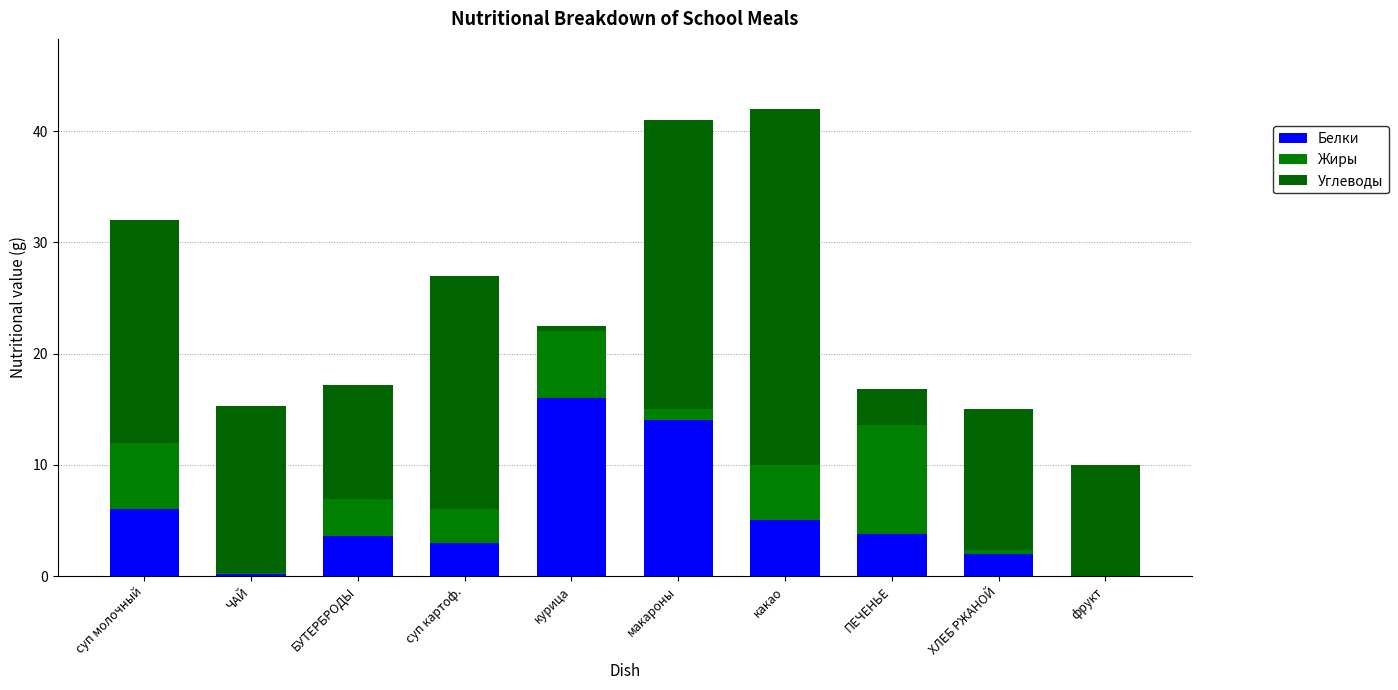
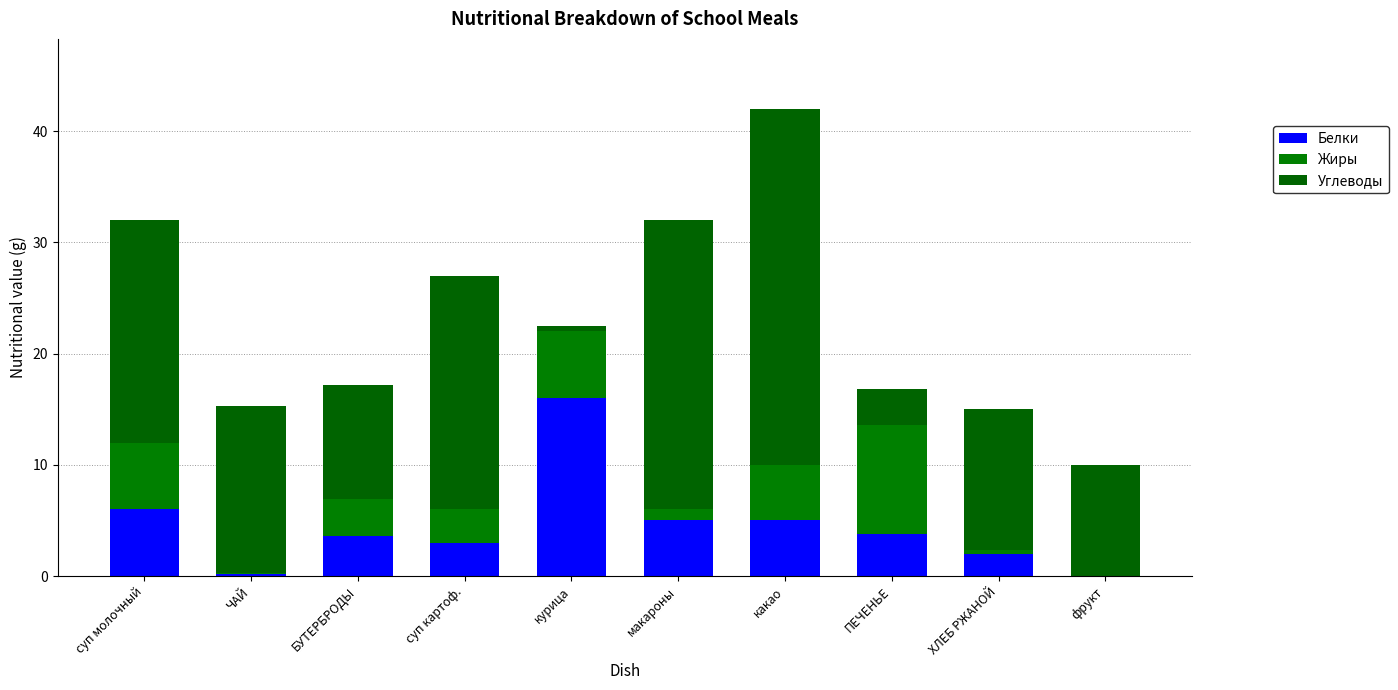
Белки, макароны: 14 -> 5
